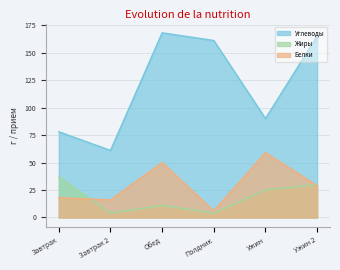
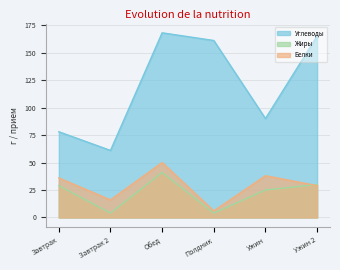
Жиры, Завтрак: 37 -> 29
Белки, Завтрак: 18 -> 36
Жиры, Обед: 11 -> 41
Белки, Ужин: 59 -> 38
